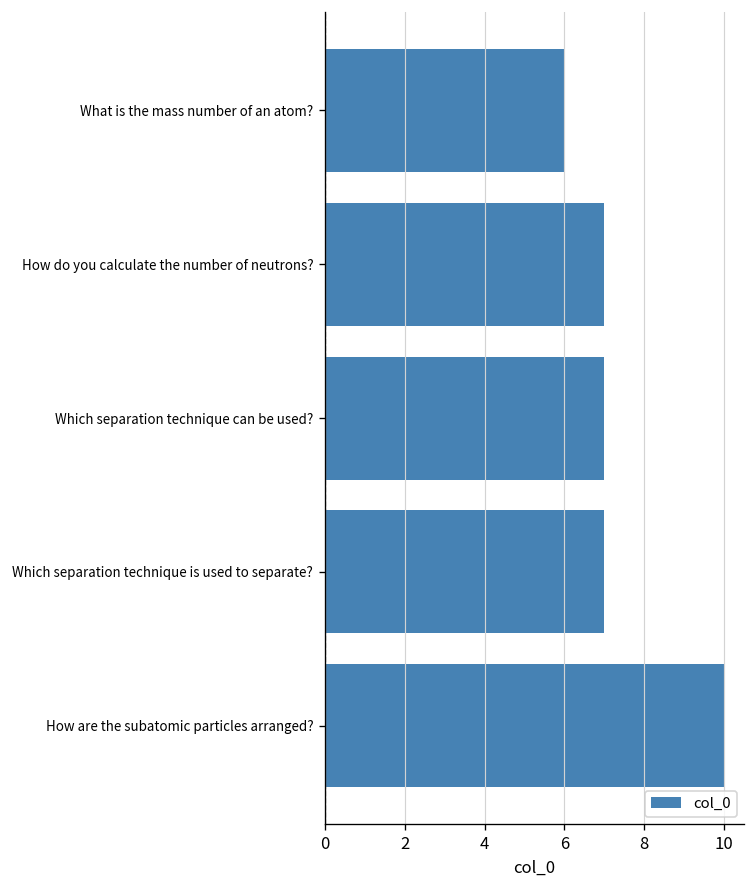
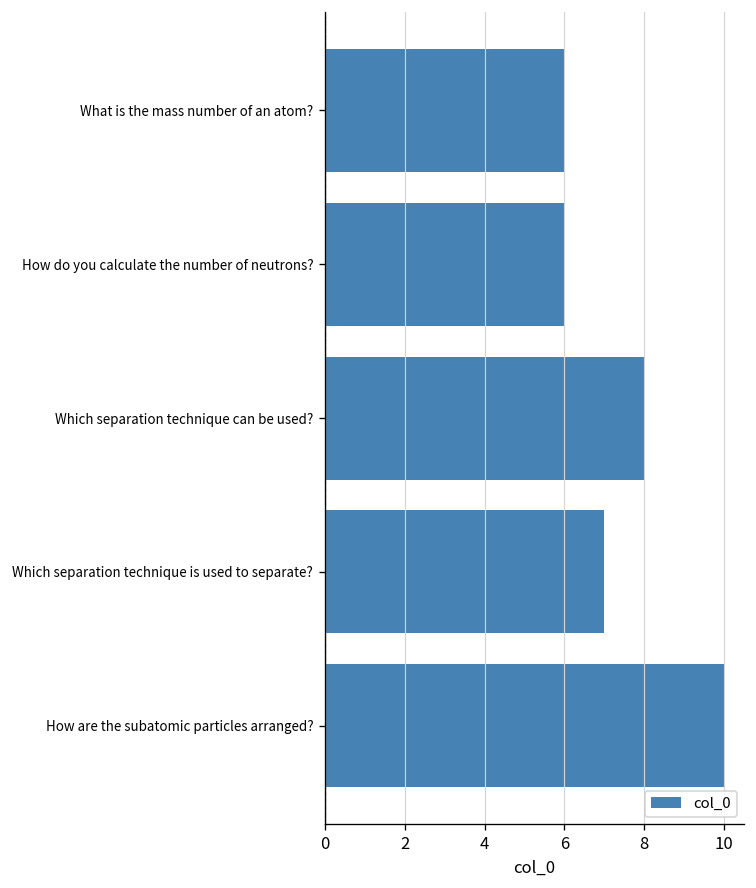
How do you calculate the number of neutrons?: 7 -> 6
Which separation technique can be used?: 7 -> 8
